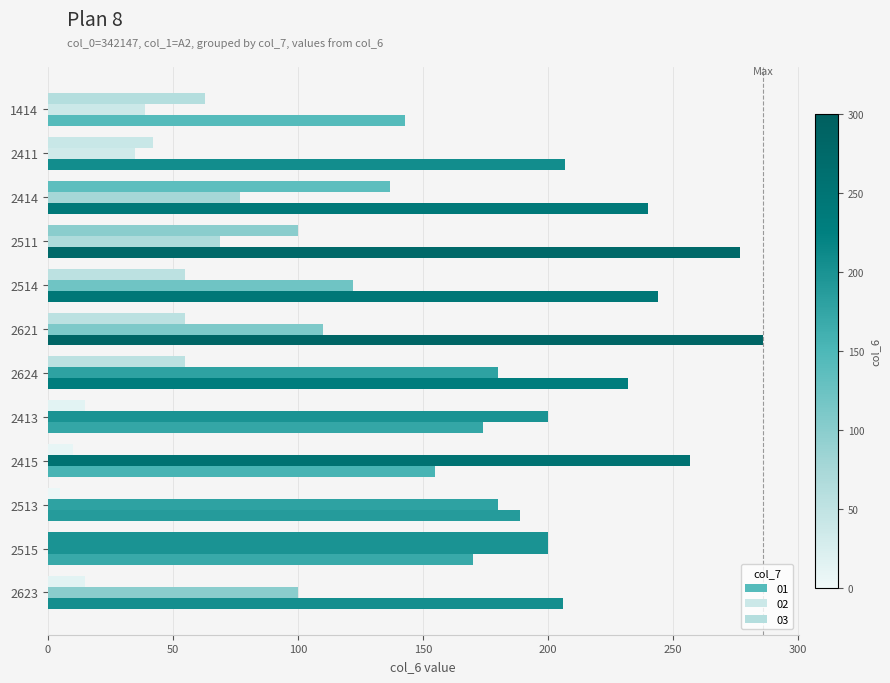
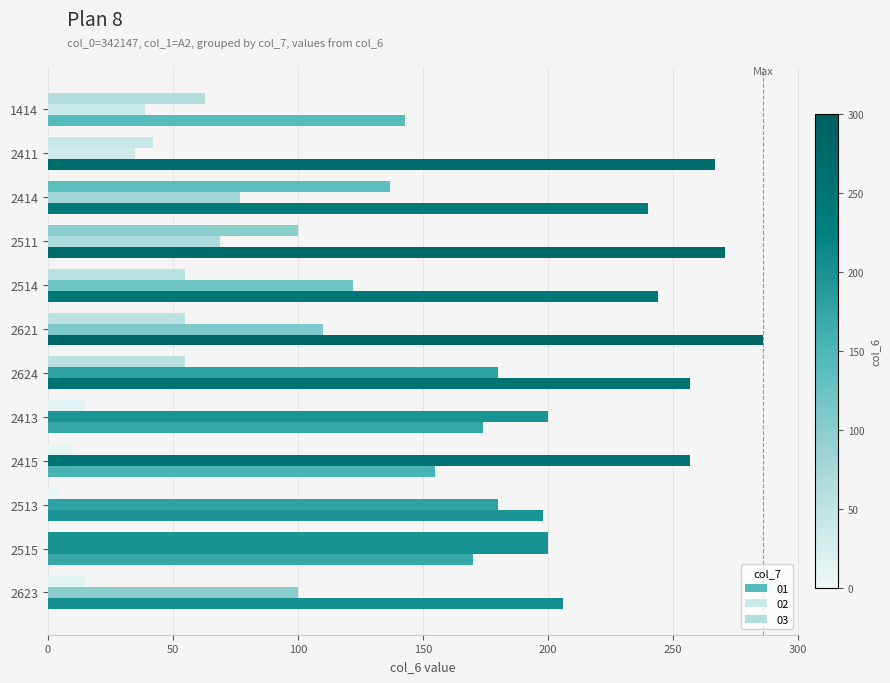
01, 2411: 207 -> 267
01, 2511: 277 -> 271
01, 2624: 232 -> 257
01, 2513: 189 -> 198
